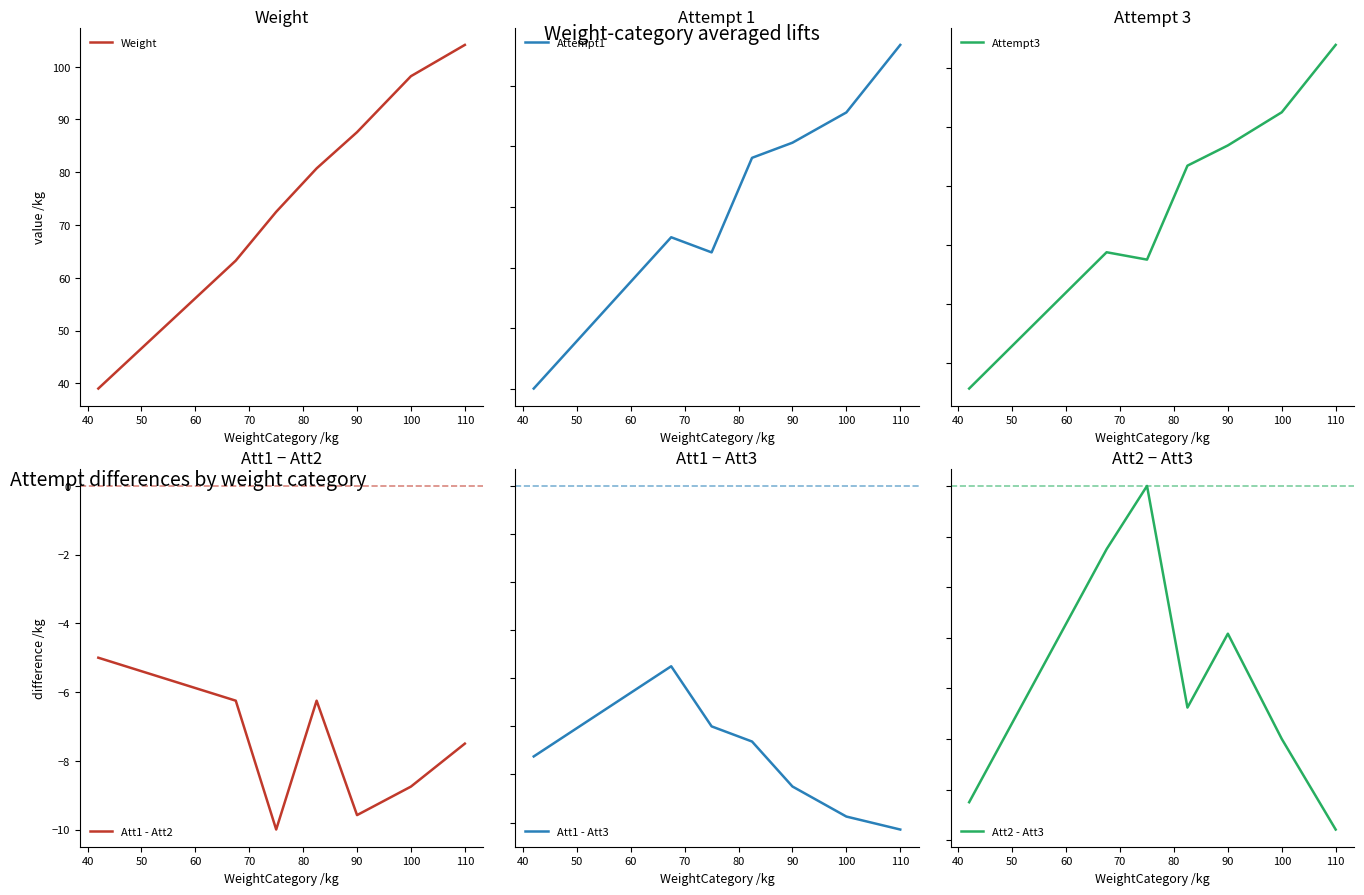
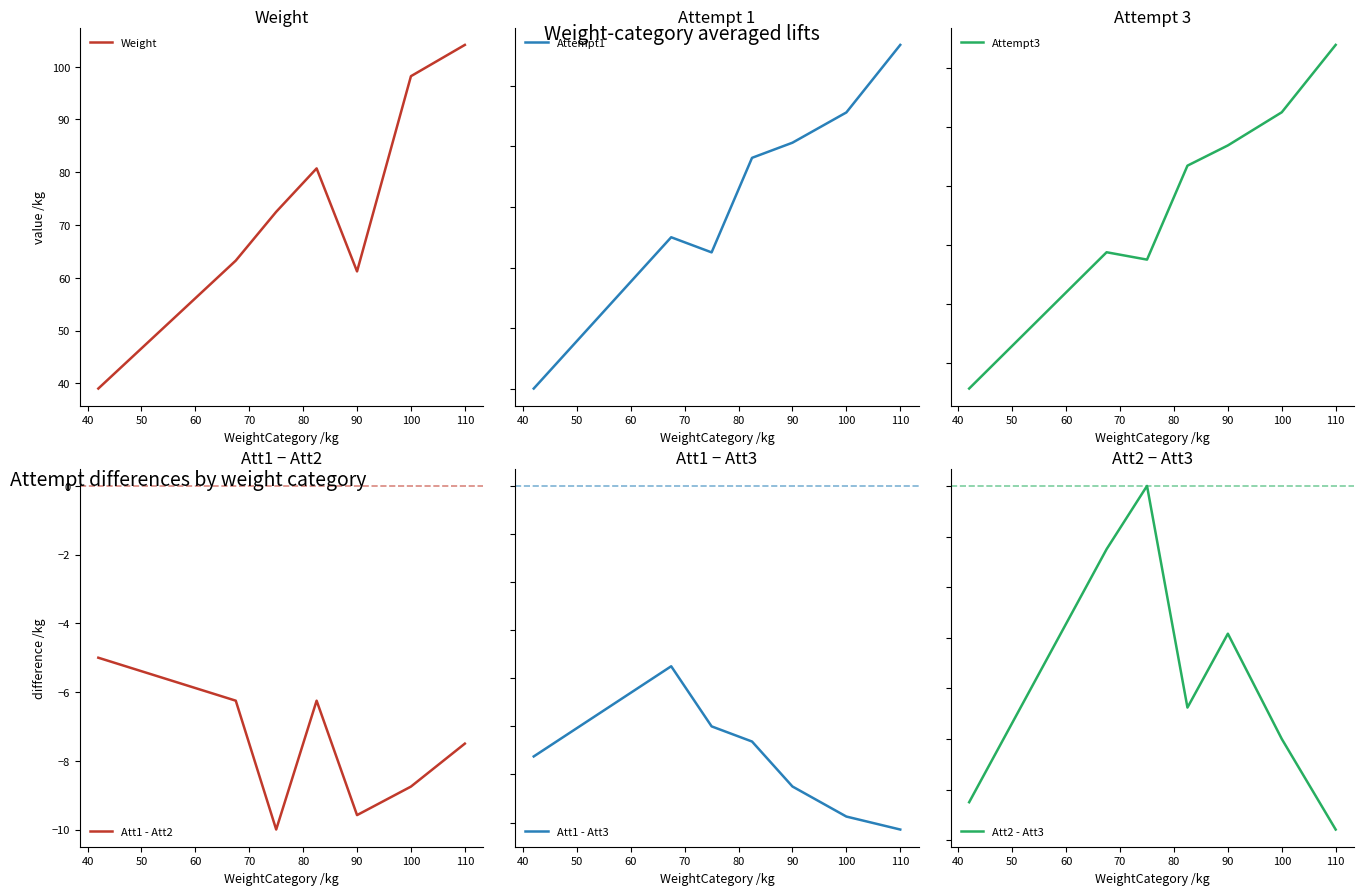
Weight, 90: 88 -> 61
